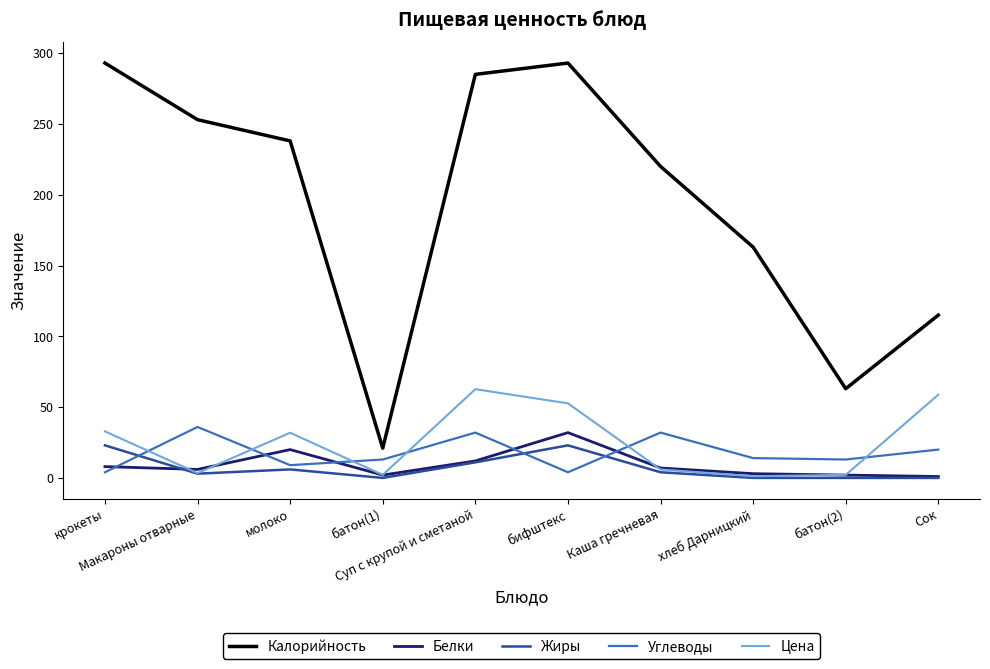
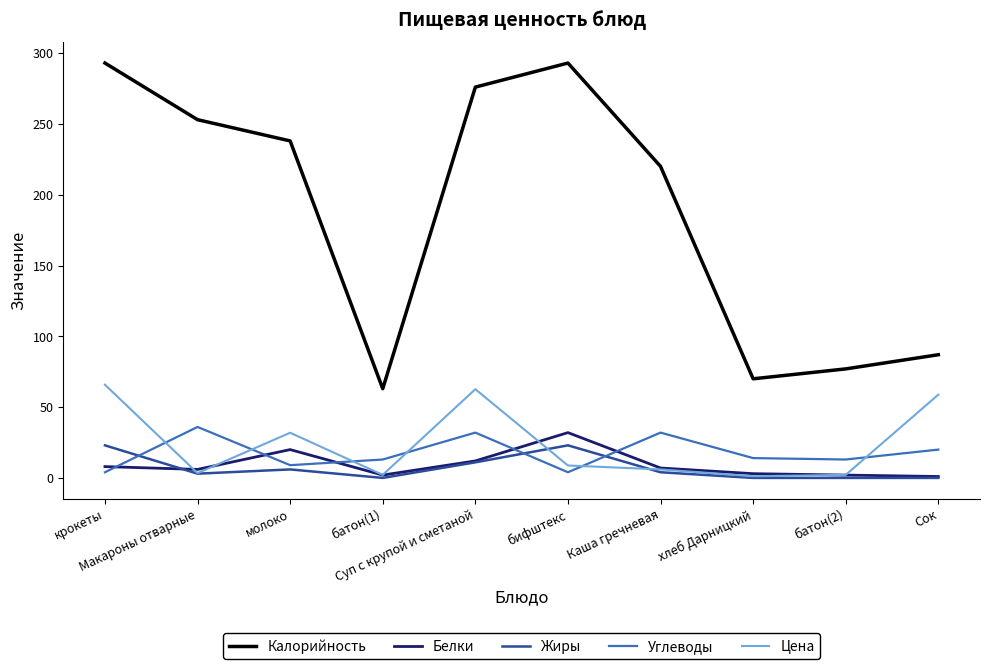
Цена, крокеты: 33 -> 66
Калорийность, батон(1): 21 -> 63
Калорийность, Суп с крупой и сметаной: 285 -> 276
Цена, бифштекс: 53 -> 9
Калорийность, хлеб Дарницкий: 163 -> 70
Калорийность, батон(2): 63 -> 77
Калорийность, Сок: 115 -> 87
